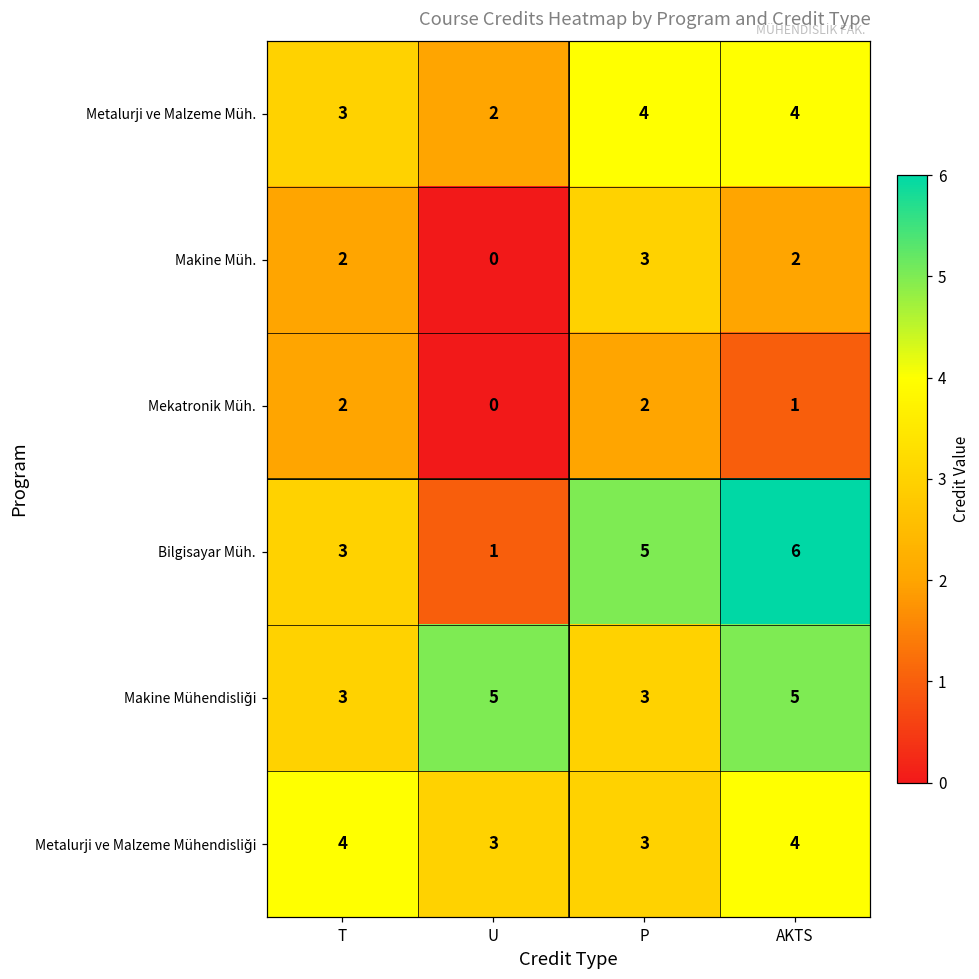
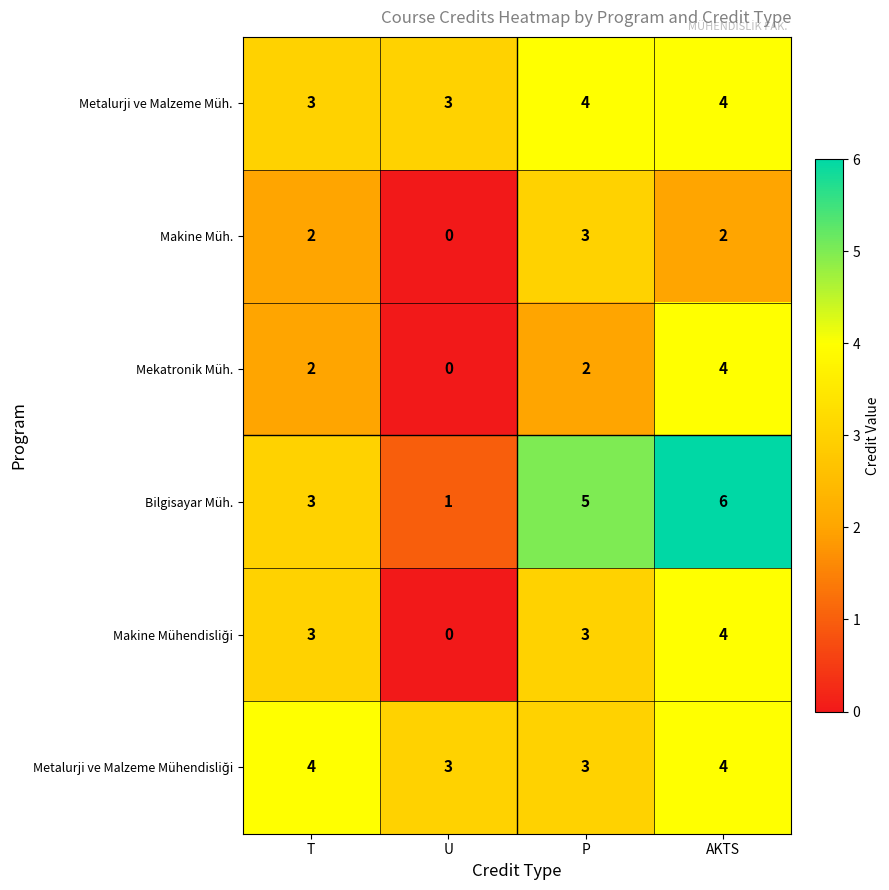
Metalurji ve Malzeme Müh., U: 2 -> 3
Mekatronik Müh., AKTS: 1 -> 4
Makine Mühendisliği, U: 5 -> 0
Makine Mühendisliği, AKTS: 5 -> 4
